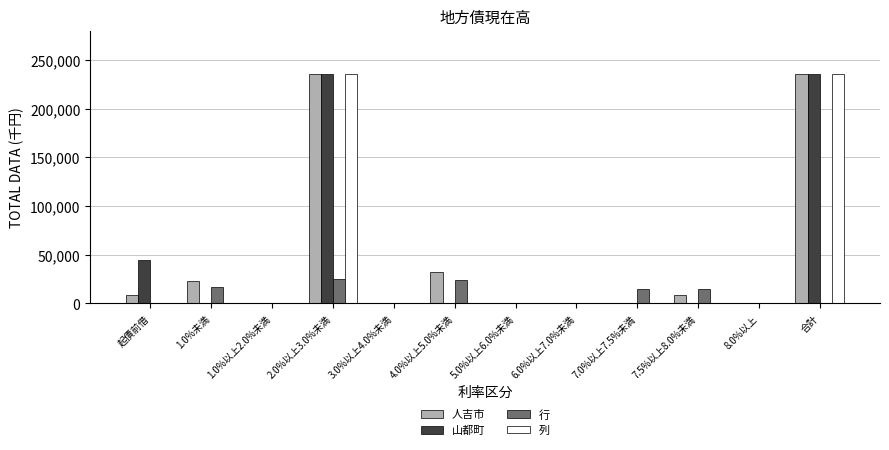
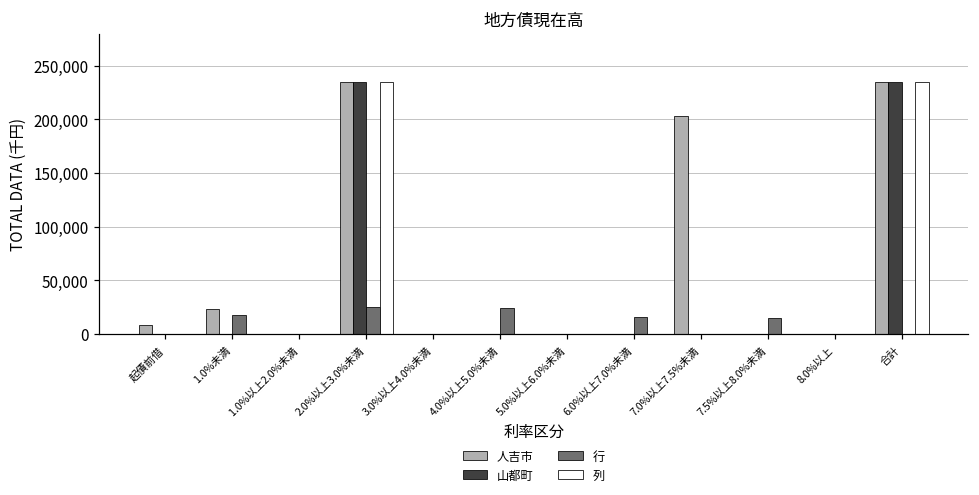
山都町, 起債前借: 40,000 -> 0
人吉市, 4.0%以上5.0%未満: 30,000 -> 0
行, 6.0%以上7.0%未満: 0 -> 20,000
人吉市, 7.0%以上7.5%未満: 0 -> 200,000
行, 7.0%以上7.5%未満: 10,000 -> 0
人吉市, 7.5%以上8.0%未満: 10,000 -> 0
